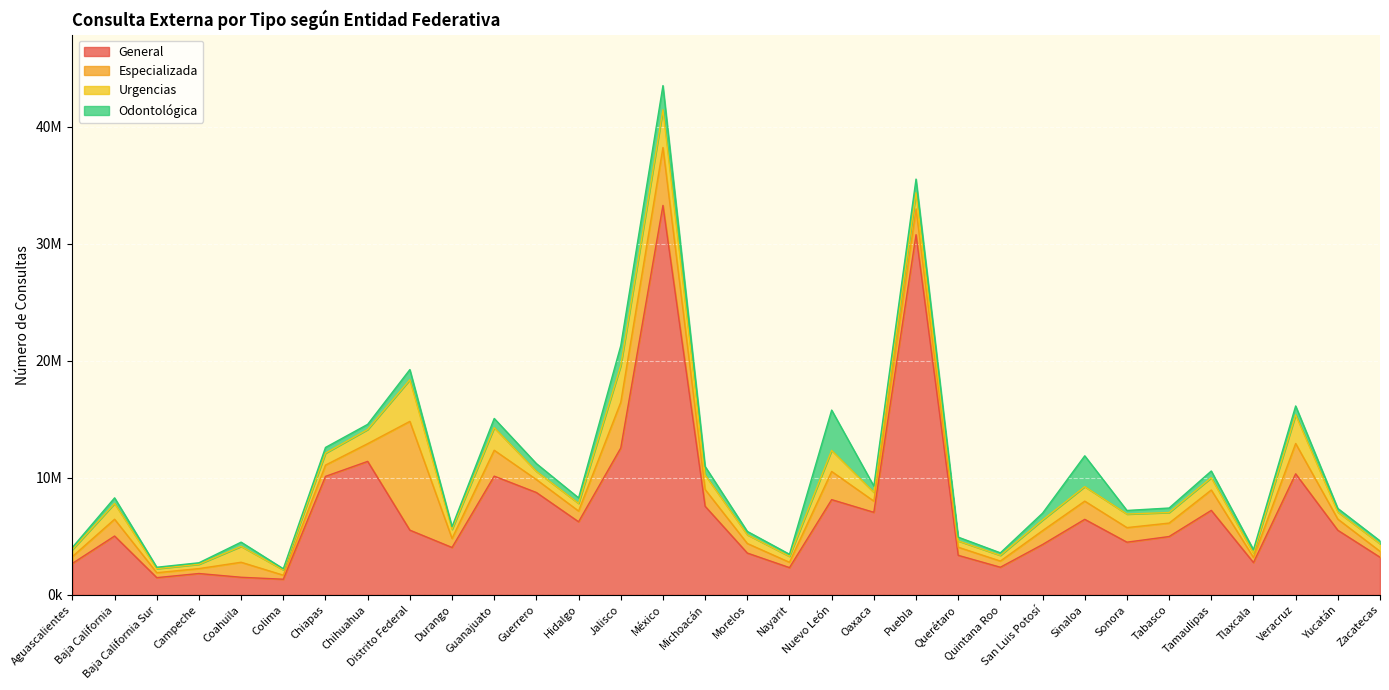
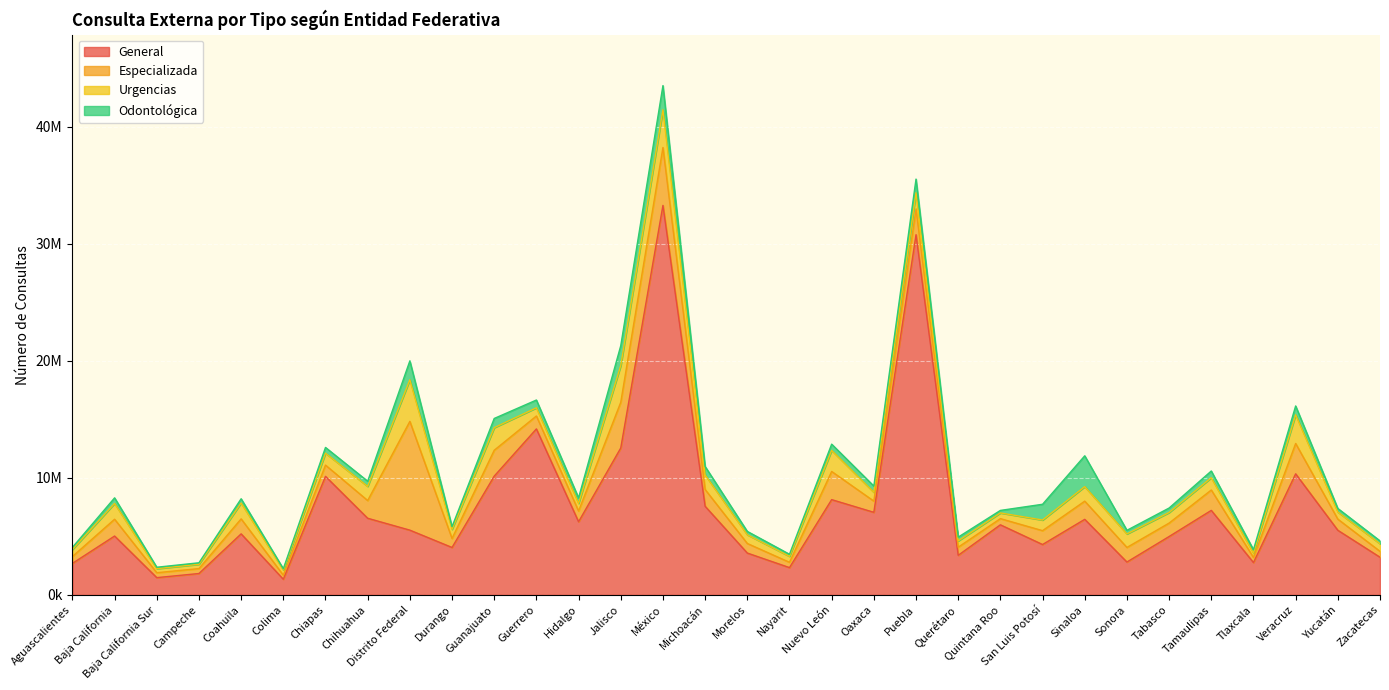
General, Coahuila: 1500000 -> 5200000
General, Chihuahua: 11400000 -> 6500000
Odontológica, Distrito Federal: 900000 -> 1600000
General, Guerrero: 8700000 -> 14200000
Odontológica, Nuevo León: 3400000 -> 500000
General, Quintana Roo: 2400000 -> 6000000
Odontológica, San Luis Potosí: 600000 -> 1300000
General, Sonora: 4500000 -> 2800000
